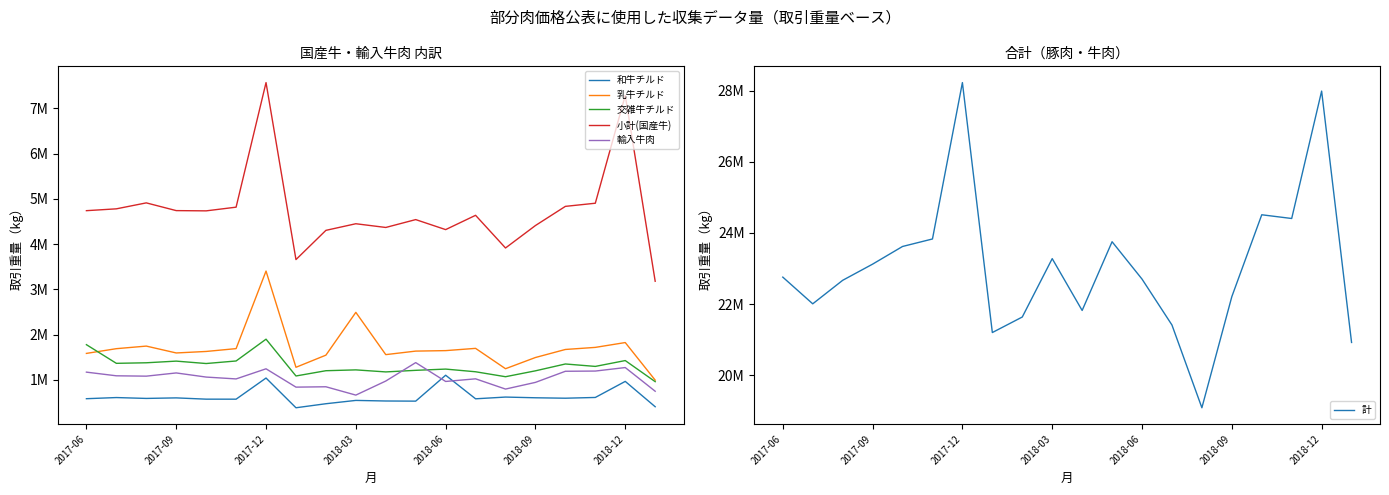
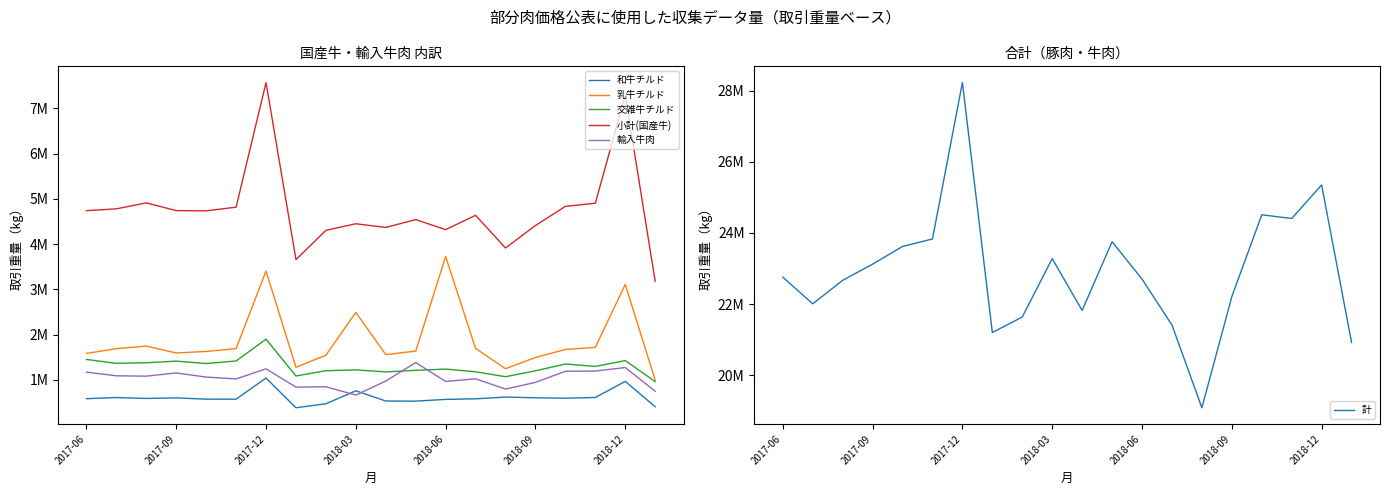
国産牛・輸入牛肉 内訳, 交雑牛チルド, 2017-06: 1800000 -> 1500000
国産牛・輸入牛肉 内訳, 和牛チルド, 2018-03: 500000 -> 800000
国産牛・輸入牛肉 内訳, 和牛チルド, 2018-06: 1100000 -> 600000
国産牛・輸入牛肉 内訳, 乳牛チルド, 2018-06: 1600000 -> 3700000
国産牛・輸入牛肉 内訳, 乳牛チルド, 2018-12: 1800000 -> 3100000
合計（豚肉・牛肉）, 2018-12: 28000000 -> 25400000
